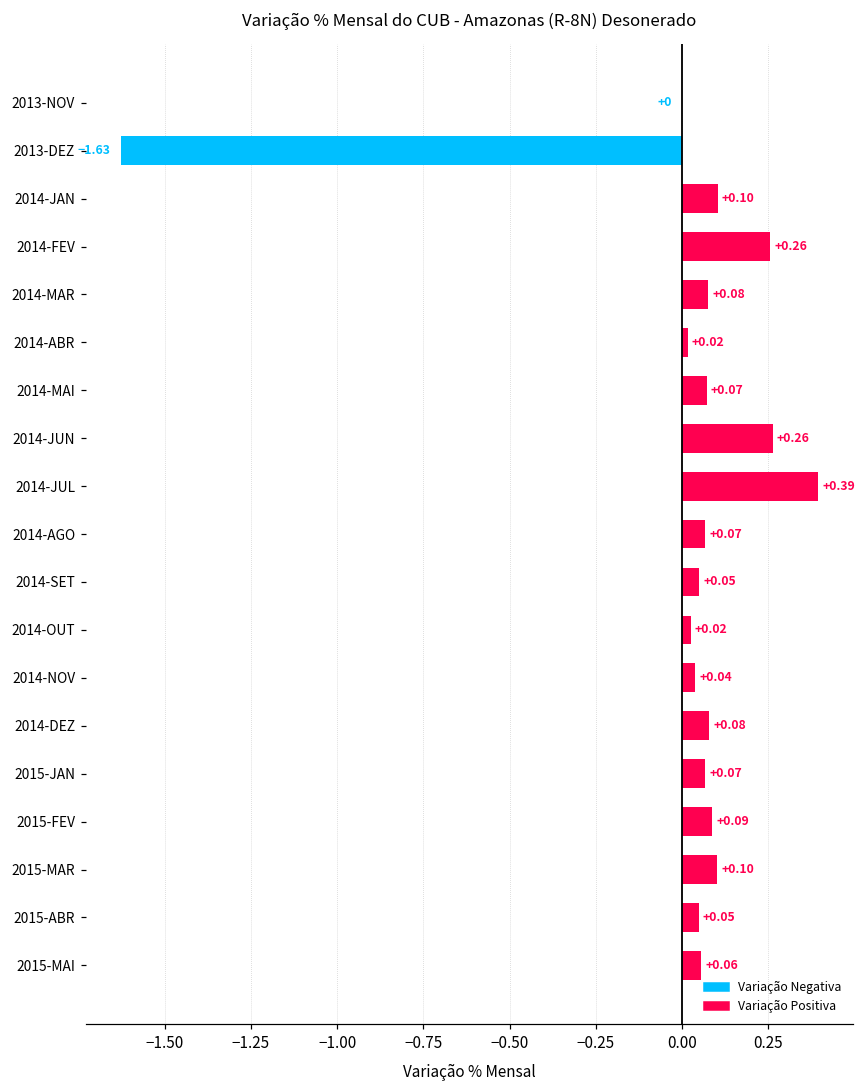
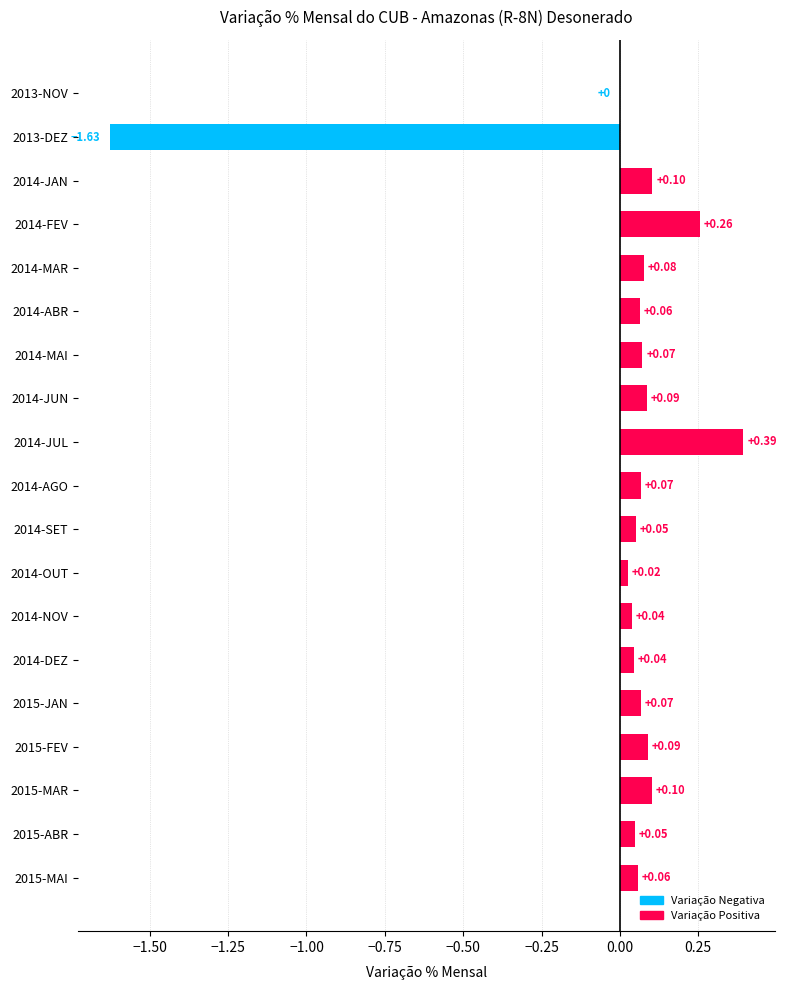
2014-ABR: +0.02 -> +0.06
2014-JUN: +0.26 -> +0.09
2014-DEZ: +0.08 -> +0.04
